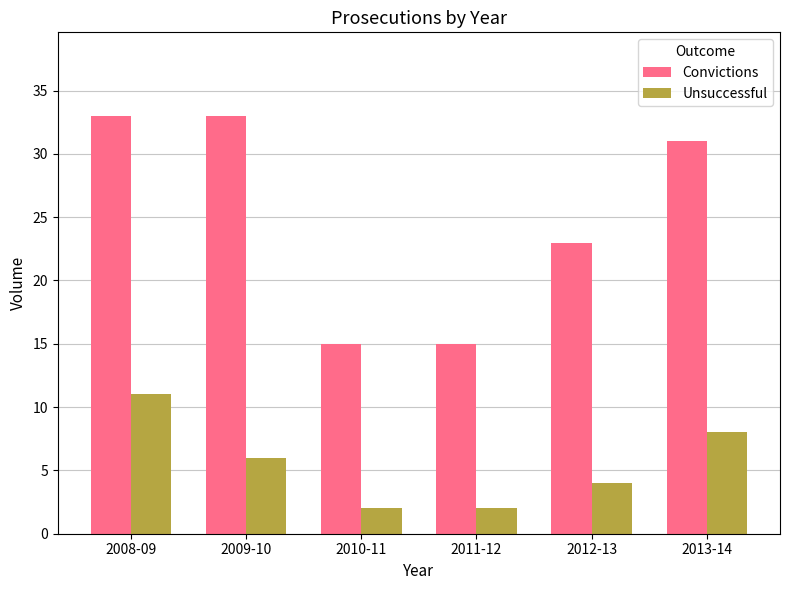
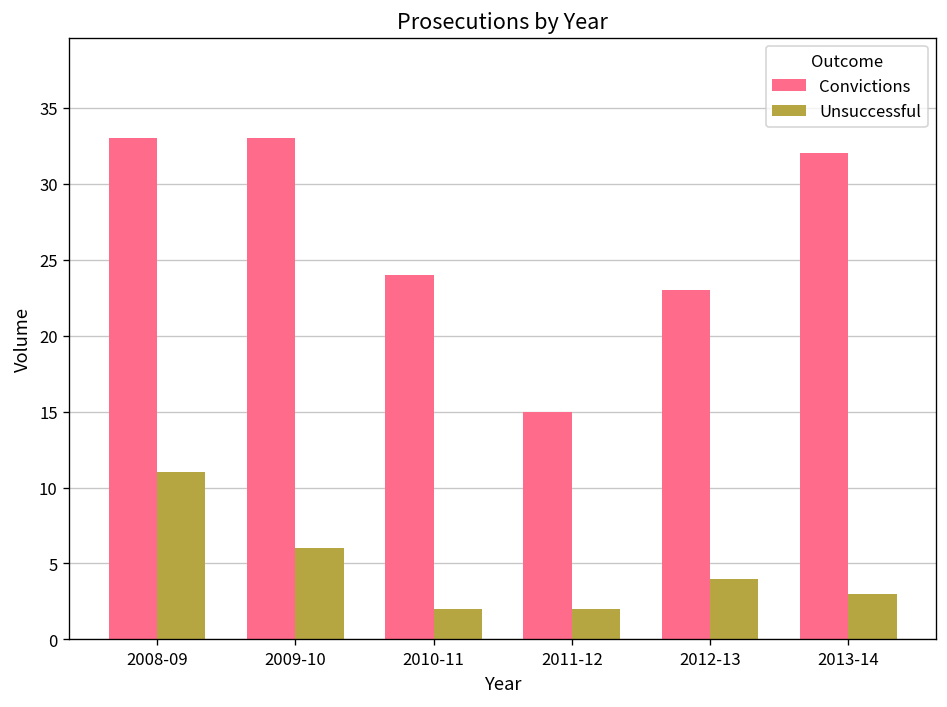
Convictions, 2010-11: 15 -> 24
Convictions, 2013-14: 31 -> 32
Unsuccessful, 2013-14: 8 -> 3
